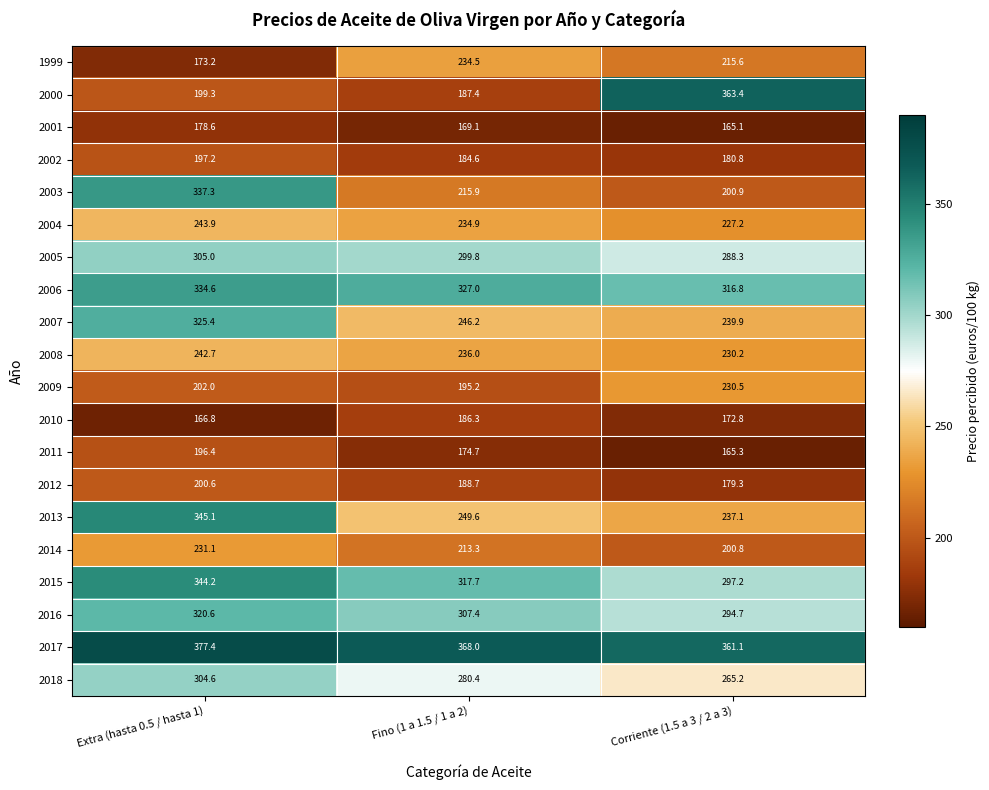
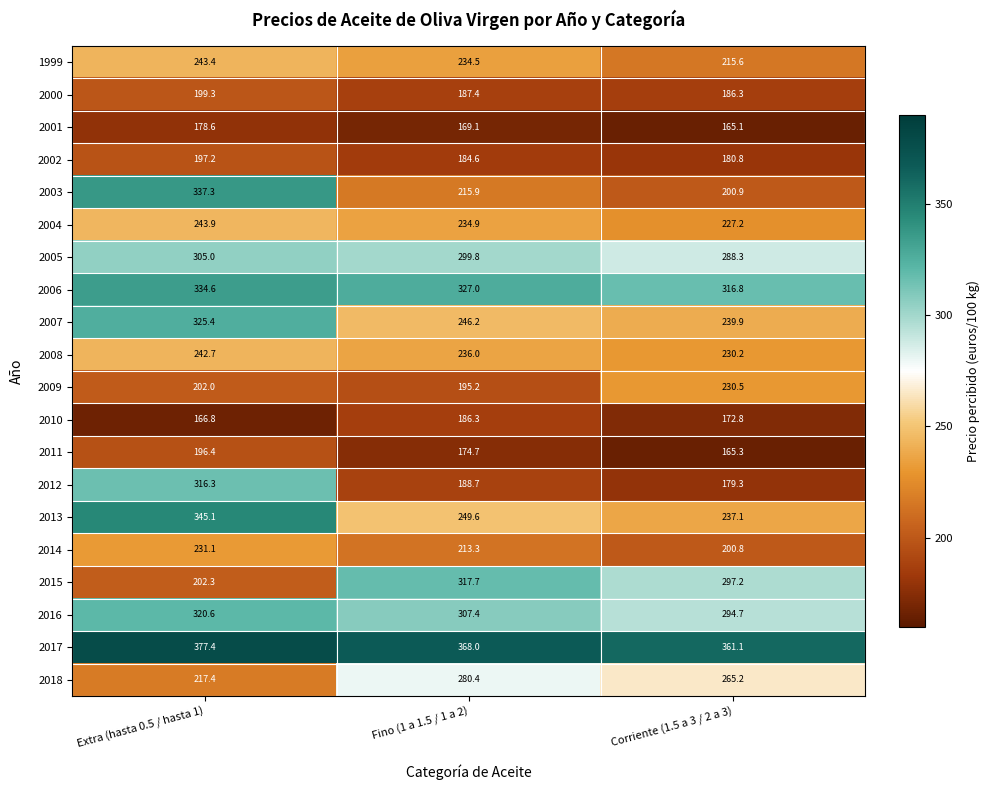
1999, Extra (hasta 0.5 / hasta 1): 173.2 -> 243.4
2000, Corriente (1.5 a 3 / 2 a 3): 363.4 -> 186.3
2012, Extra (hasta 0.5 / hasta 1): 200.6 -> 316.3
2015, Extra (hasta 0.5 / hasta 1): 344.2 -> 202.3
2018, Extra (hasta 0.5 / hasta 1): 304.6 -> 217.4
